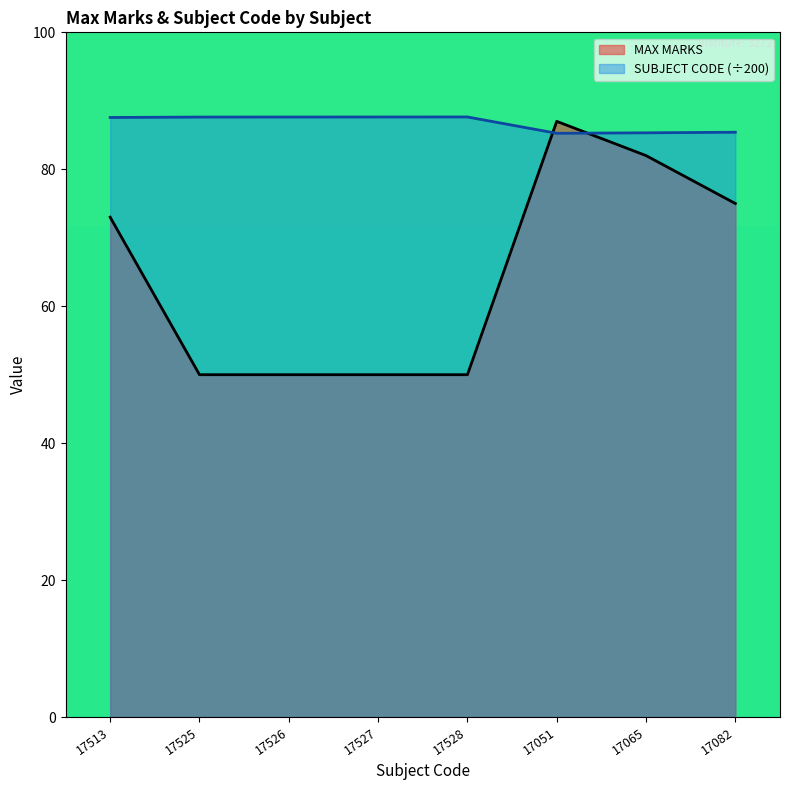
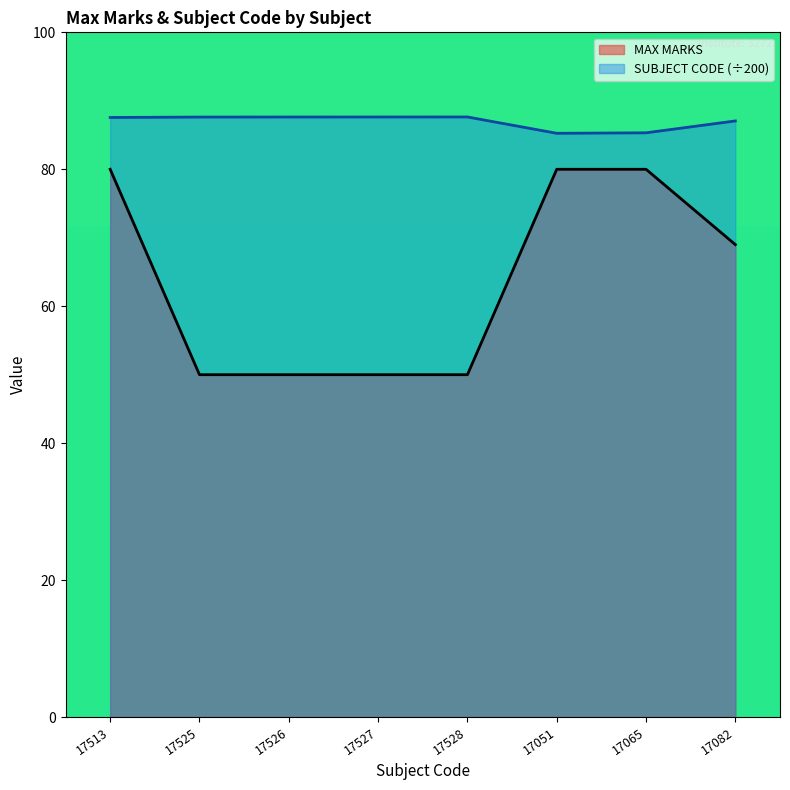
MAX MARKS, 17513: 73 -> 80
MAX MARKS, 17051: 87 -> 80
MAX MARKS, 17065: 82 -> 80
MAX MARKS, 17082: 75 -> 69
SUBJECT CODE (÷200), 17082: 85 -> 87
